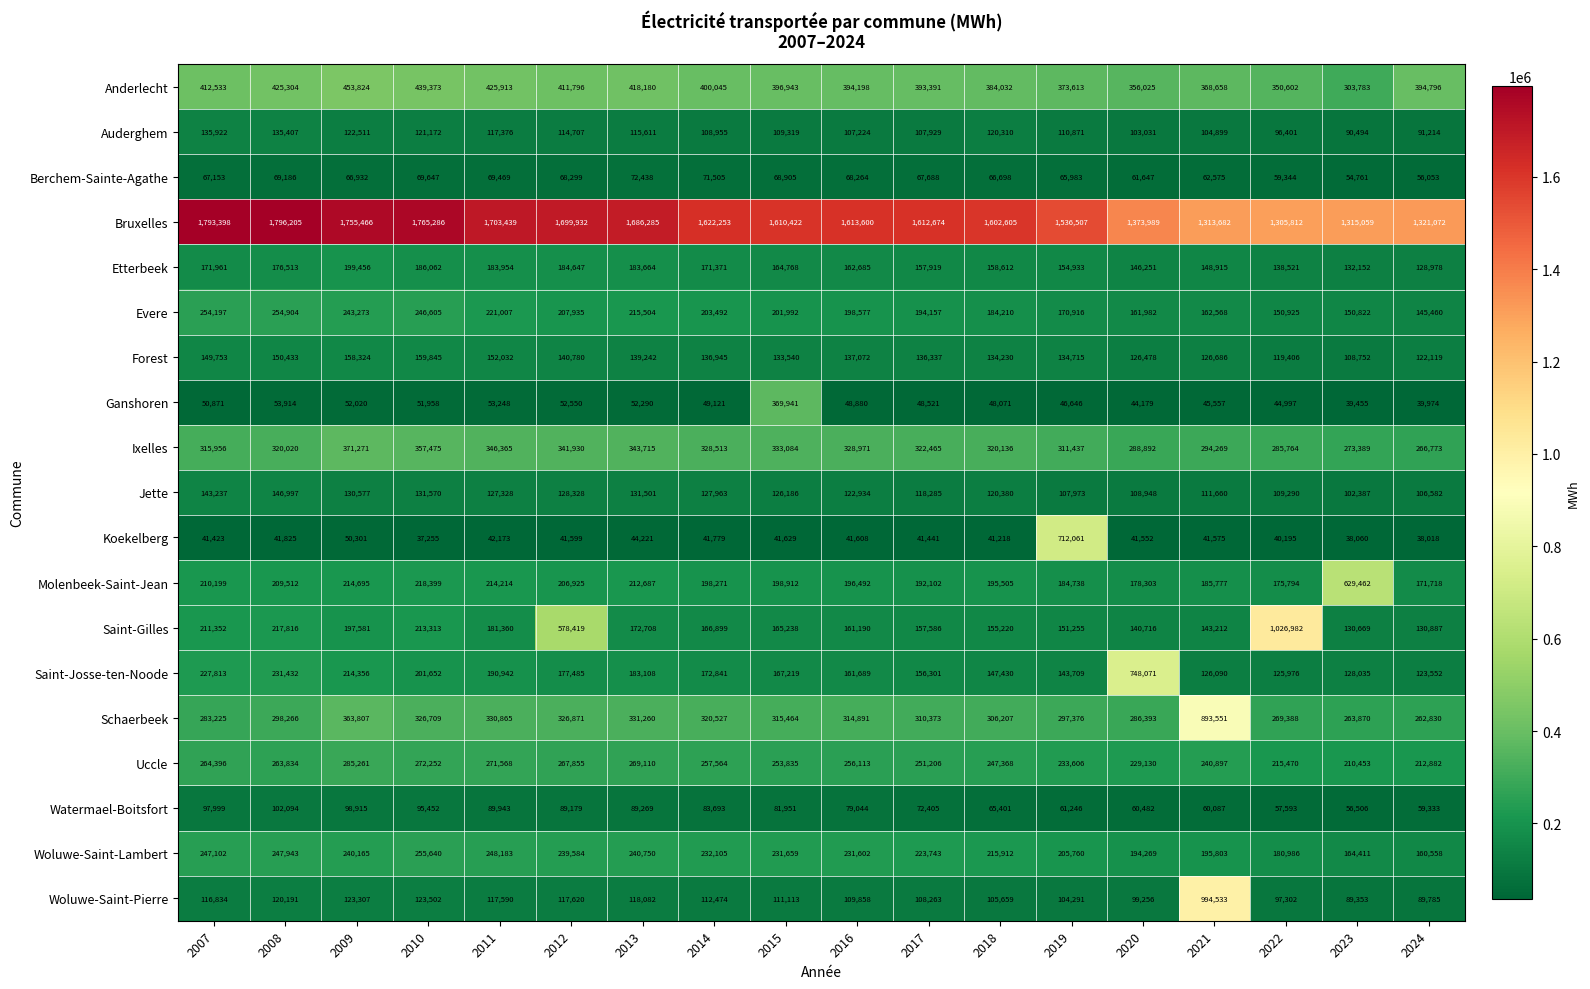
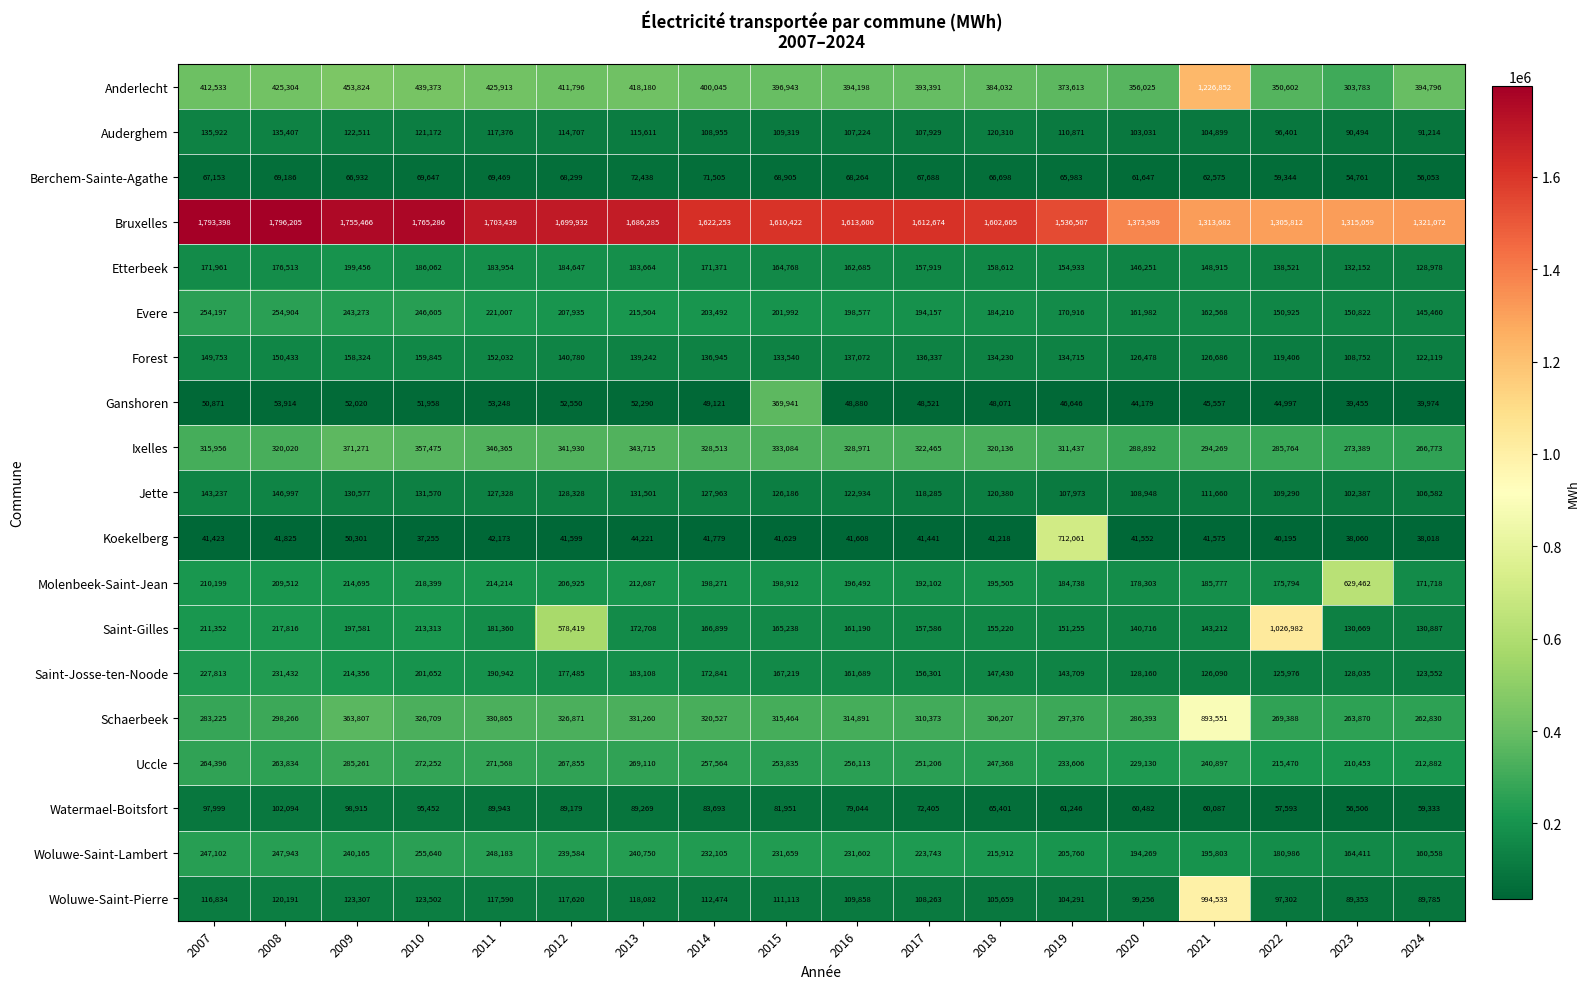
Anderlecht, 2021: 368,658 -> 1,226,852
Saint-Josse-ten-Noode, 2020: 748,071 -> 128,160
